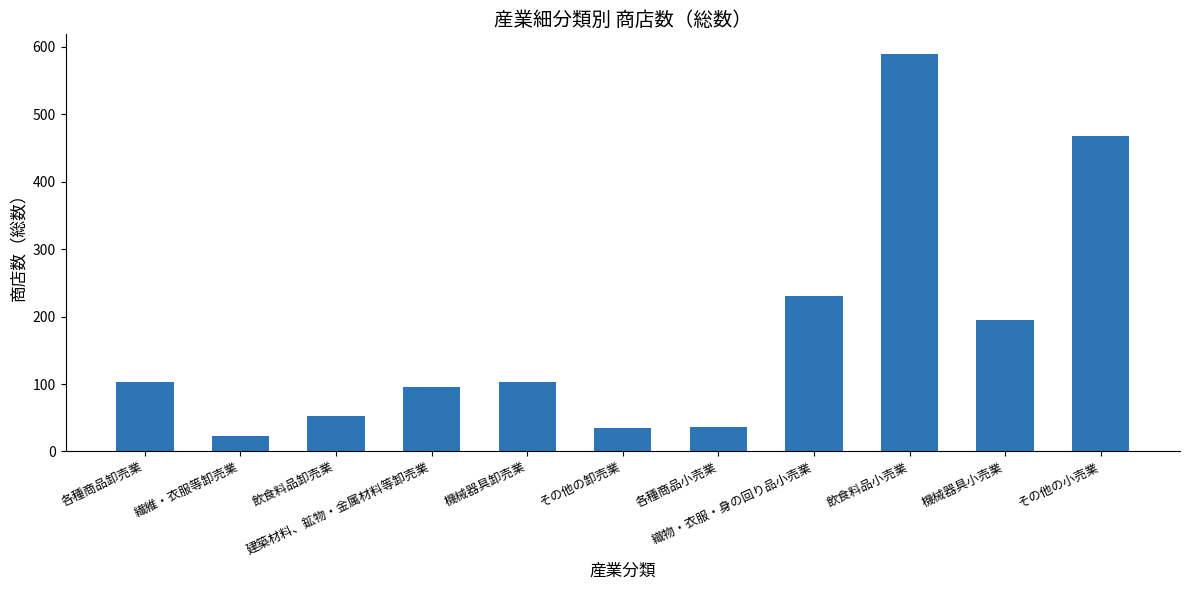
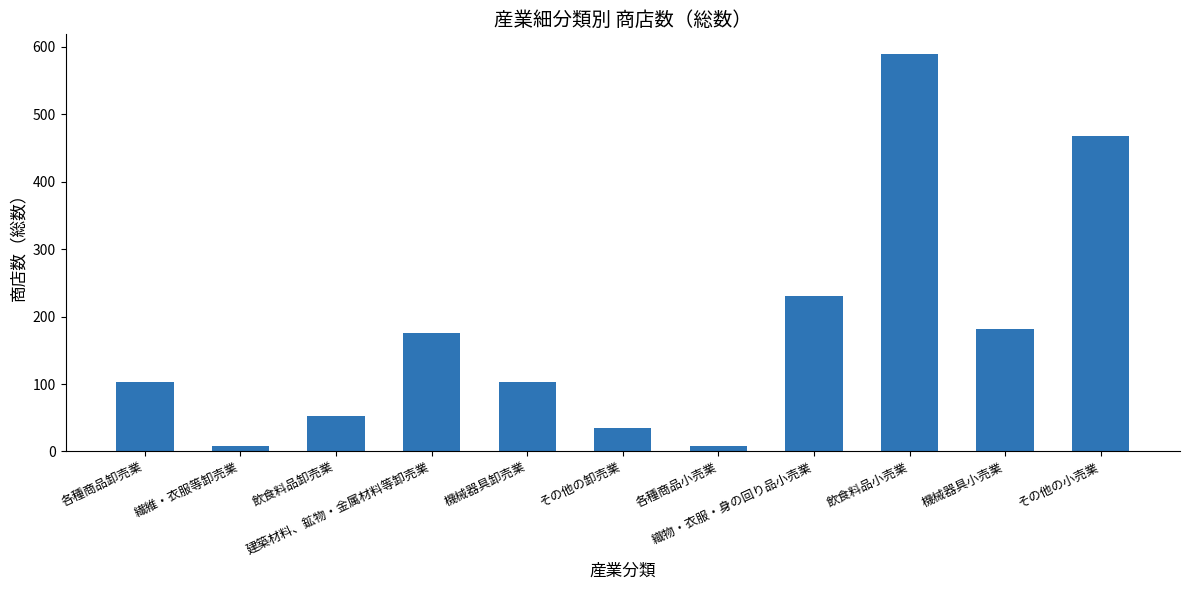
繊維・衣服等卸売業: 20 -> 10
建築材料、鉱物・金属材料等卸売業: 100 -> 180
各種商品小売業: 40 -> 10
機械器具小売業: 200 -> 180
